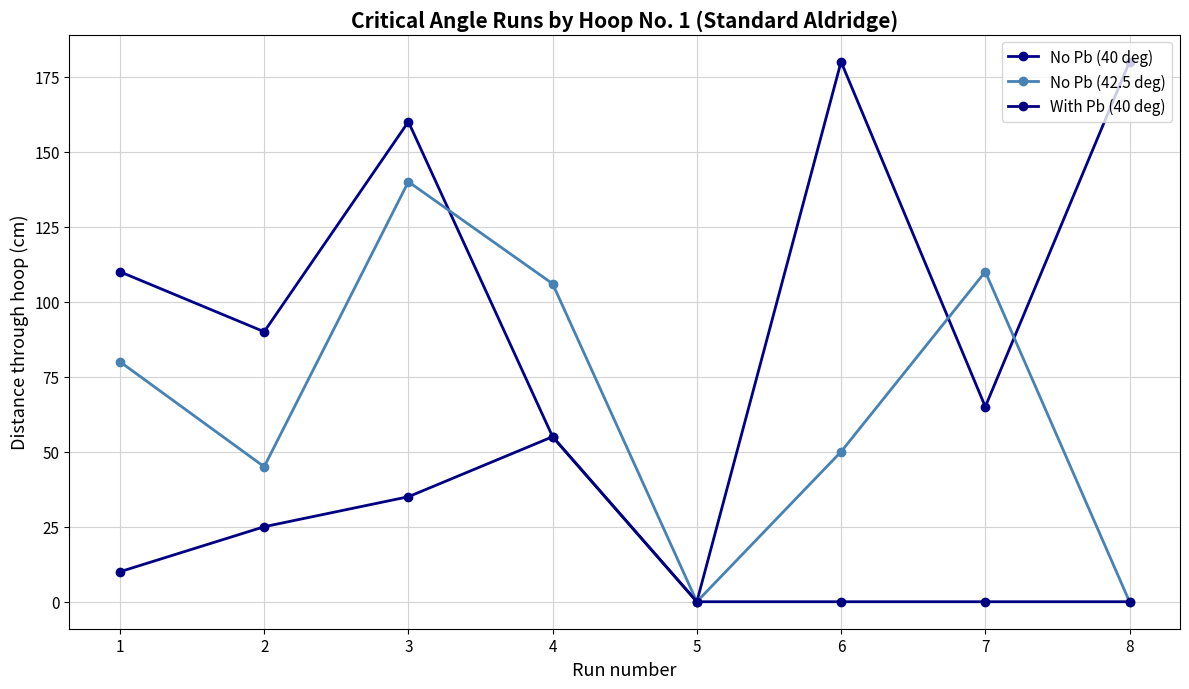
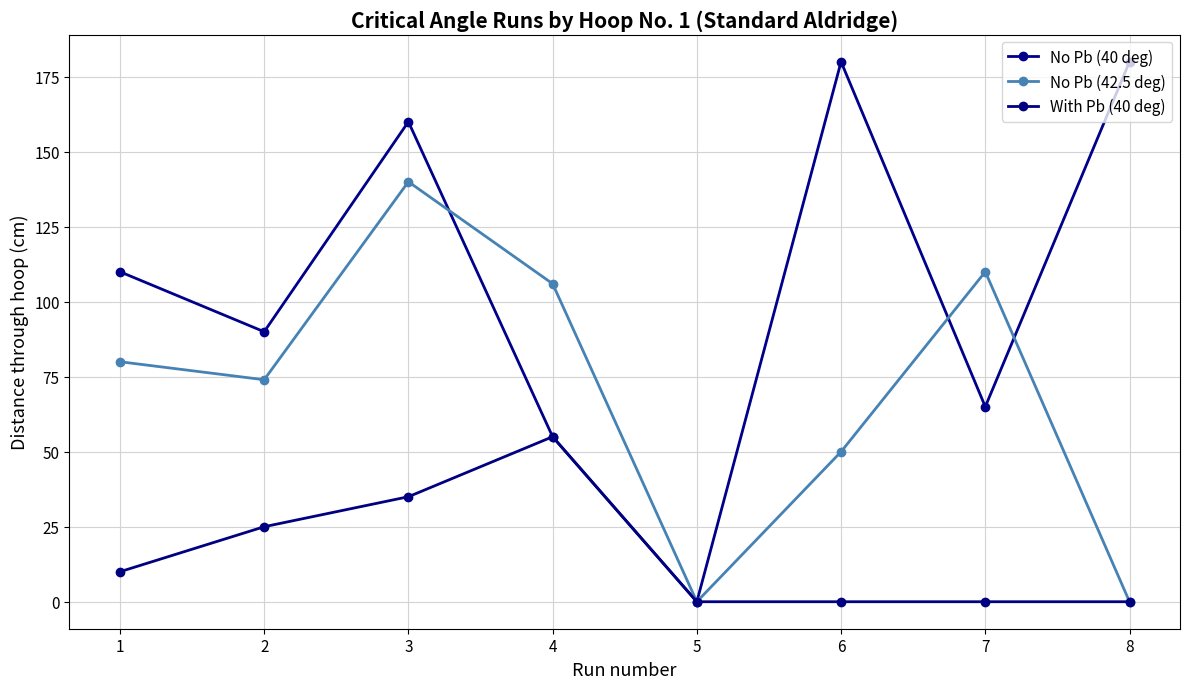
No Pb (42.5 deg), 2: 45 -> 74
